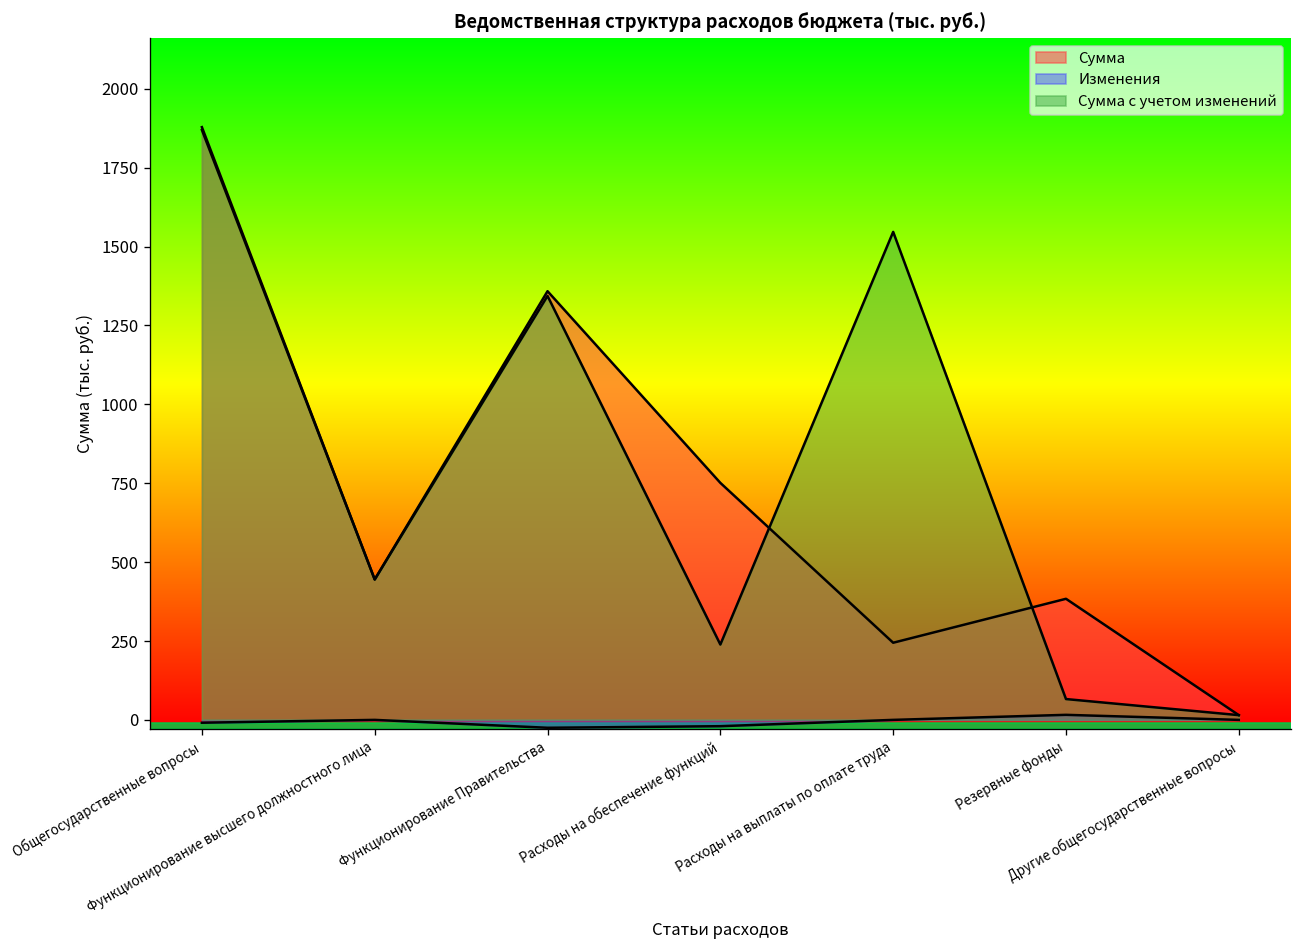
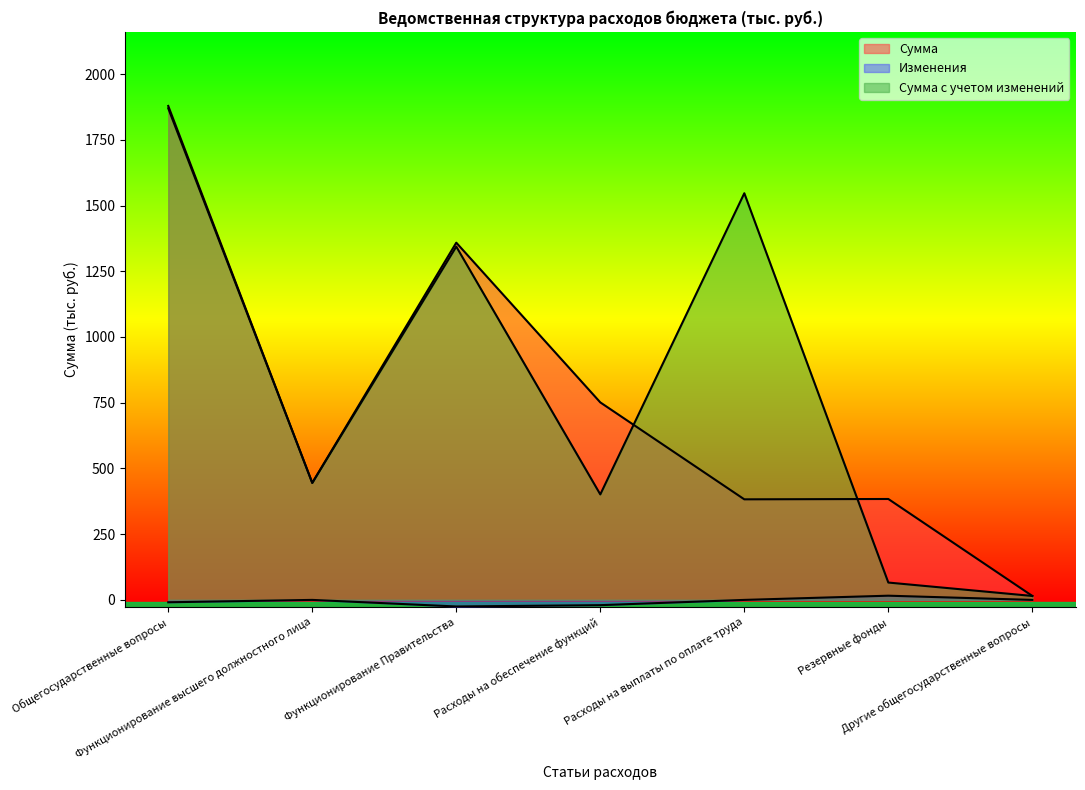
Сумма с учетом изменений, Расходы на обеспечение функций: 240 -> 400
Сумма, Расходы на выплаты по оплате труда: 240 -> 380
